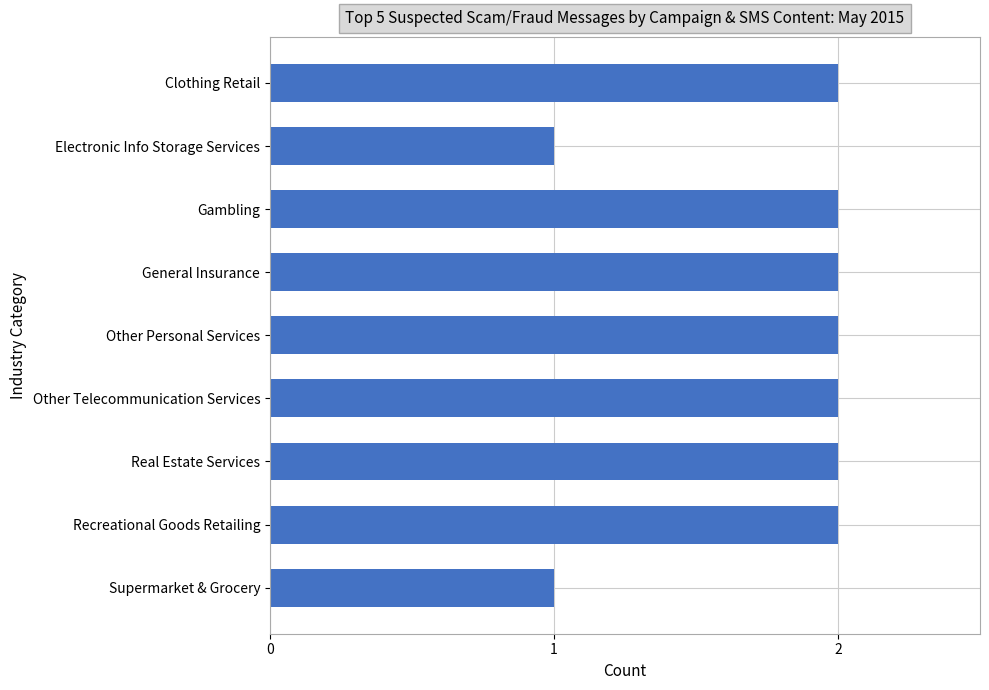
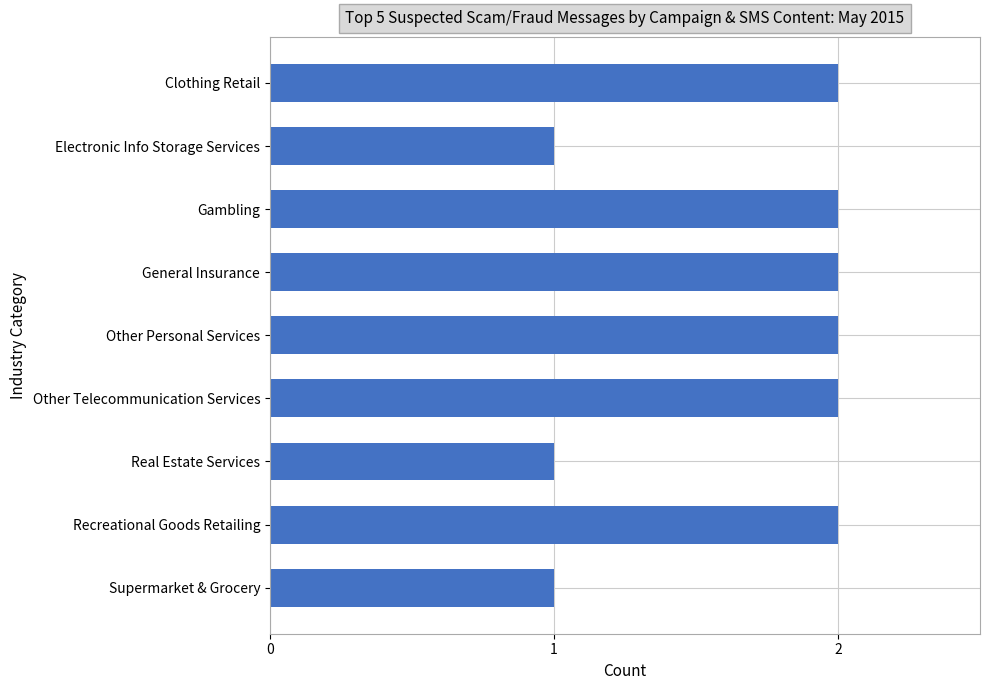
Real Estate Services: 2 -> 1
